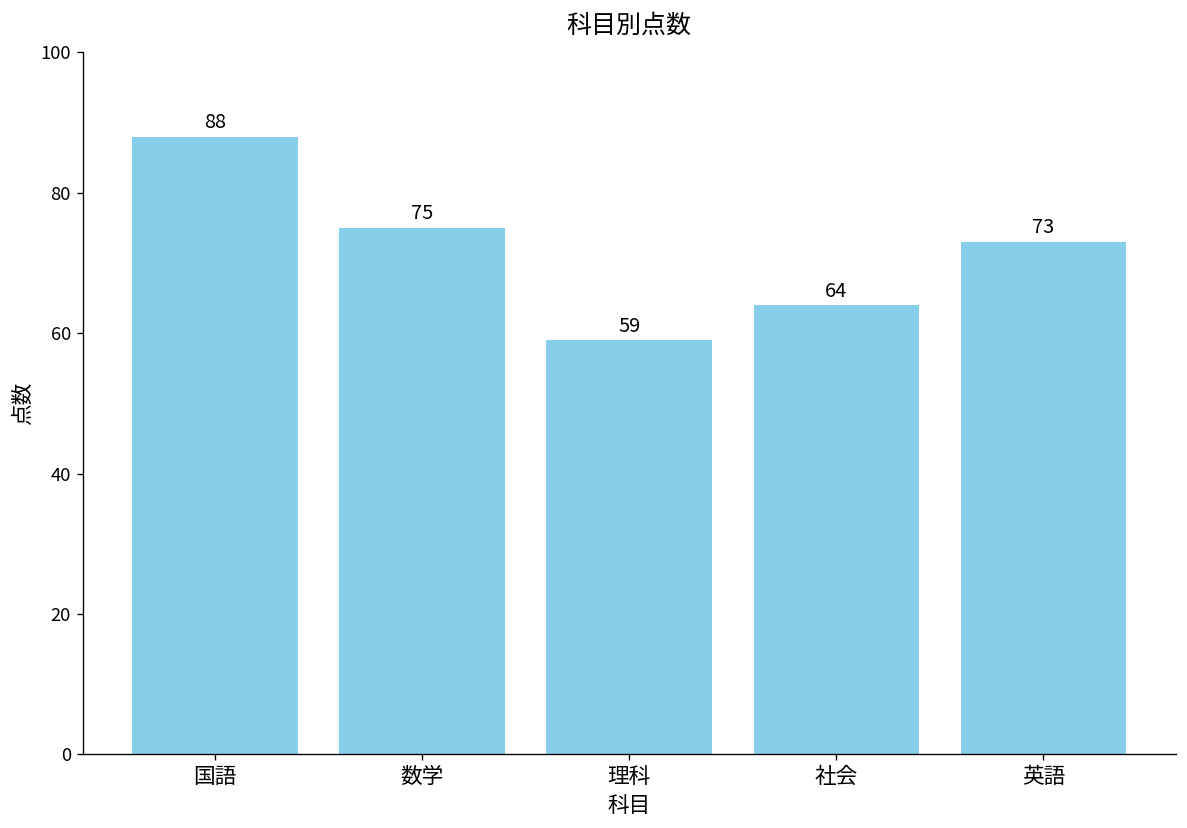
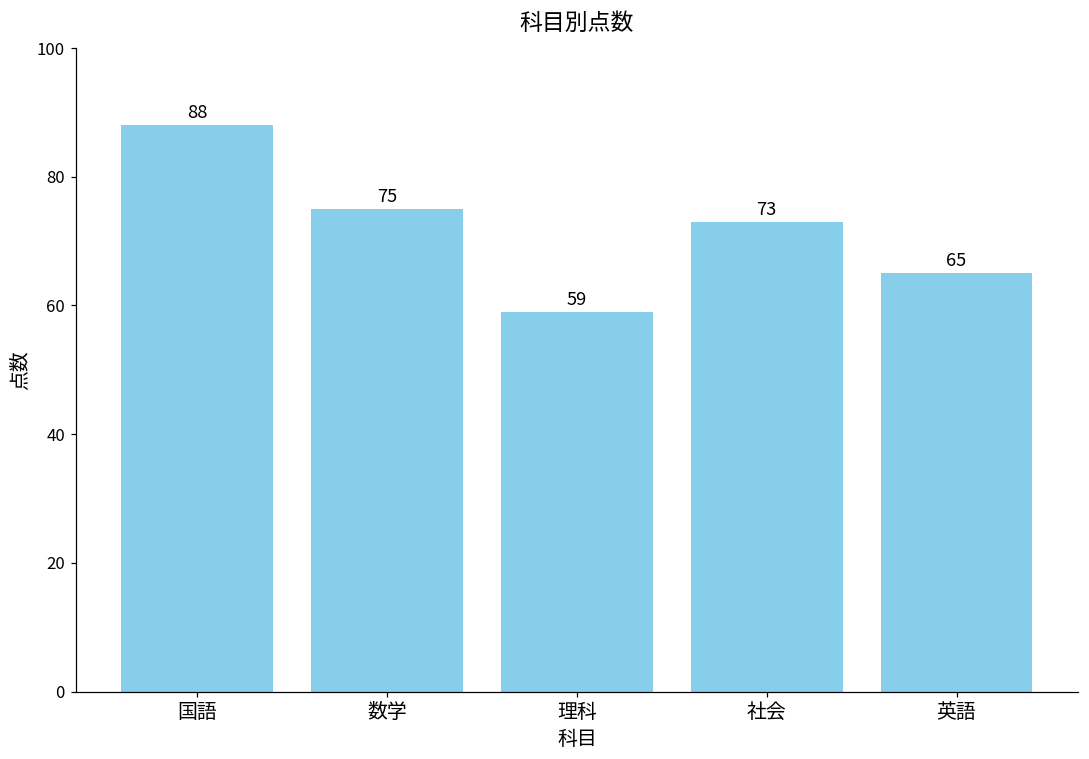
社会: 64 -> 73
英語: 73 -> 65
